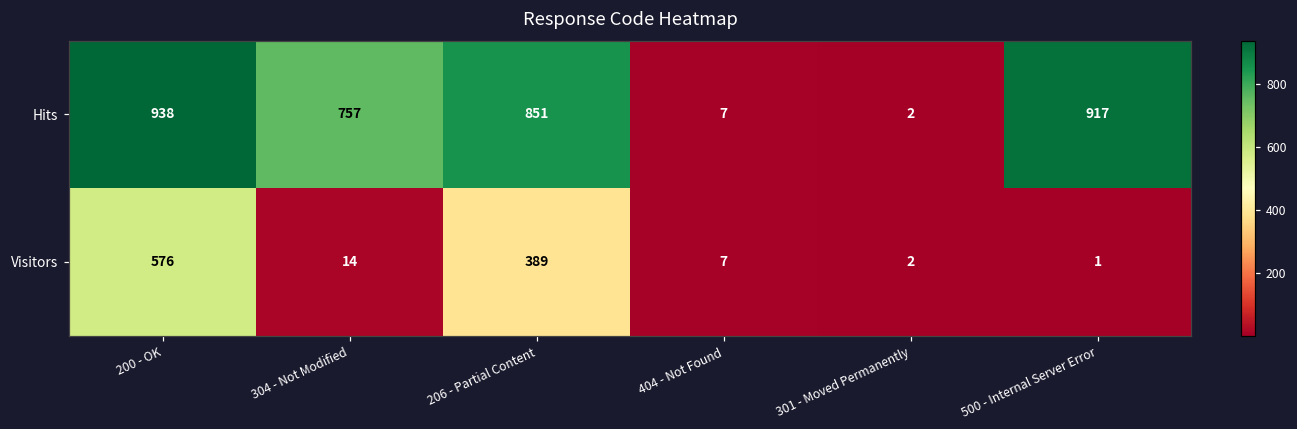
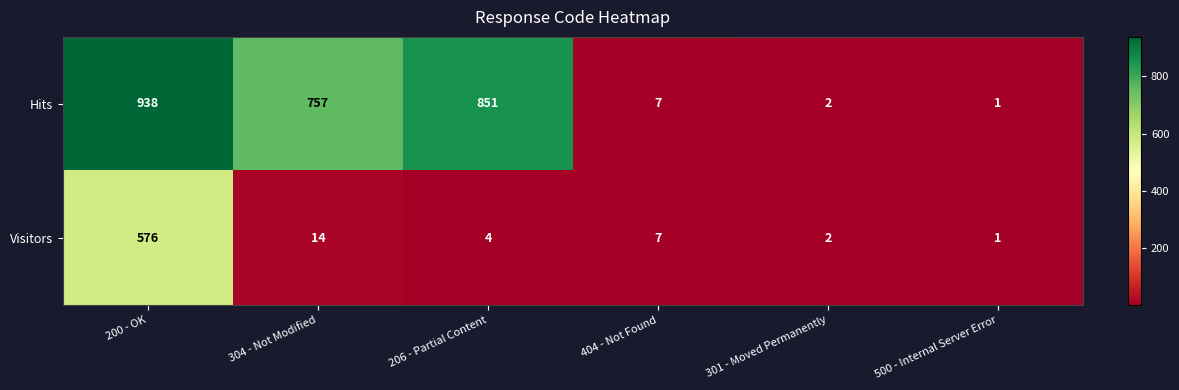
Hits, 500 - Internal Server Error: 917 -> 1
Visitors, 206 - Partial Content: 389 -> 4
